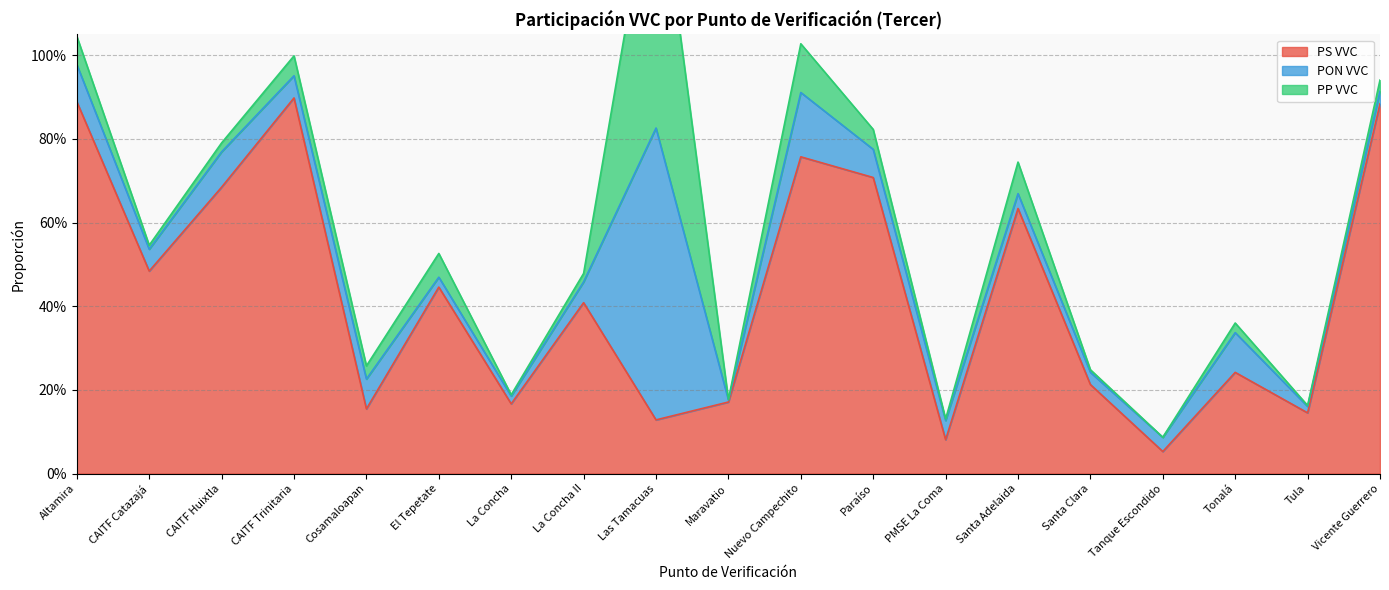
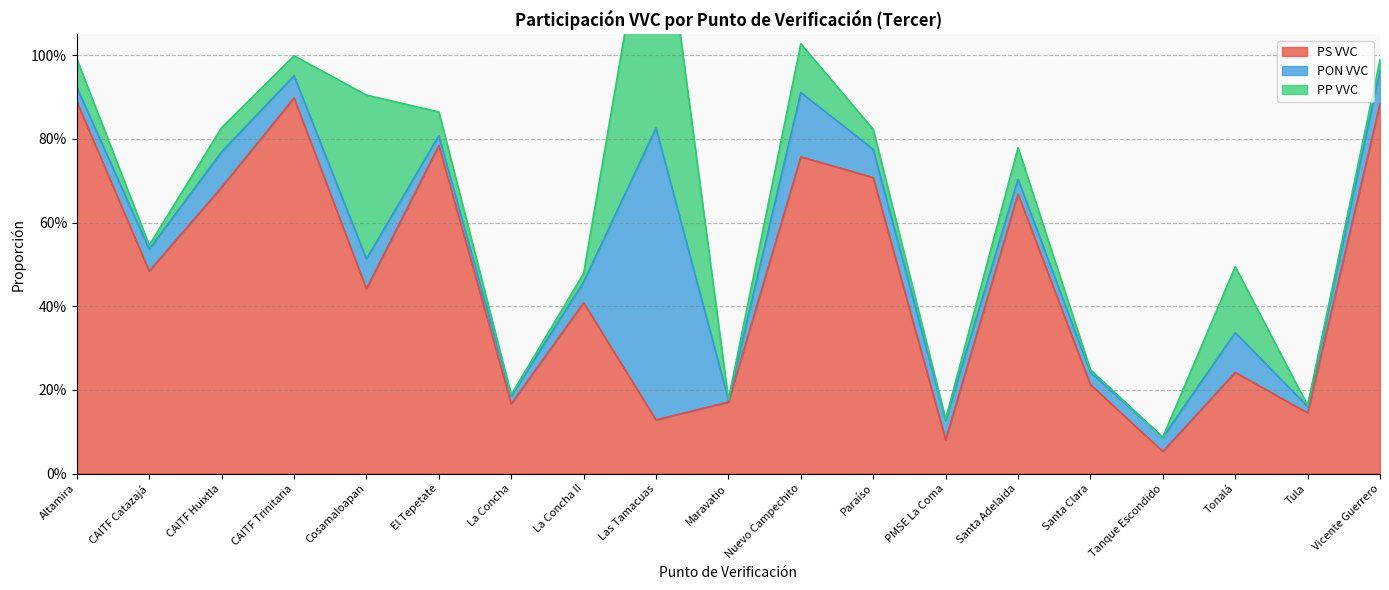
PON VVC, Altamira: 9% -> 3%
PP VVC, CAITF Huixtla: 2% -> 6%
PS VVC, Cosamaloapan: 15% -> 44%
PP VVC, Cosamaloapan: 3% -> 39%
PS VVC, El Tepetate: 45% -> 78%
PS VVC, Santa Adelaida: 63% -> 67%
PP VVC, Tonalá: 2% -> 16%
PON VVC, Vicente Guerrero: 3% -> 8%
